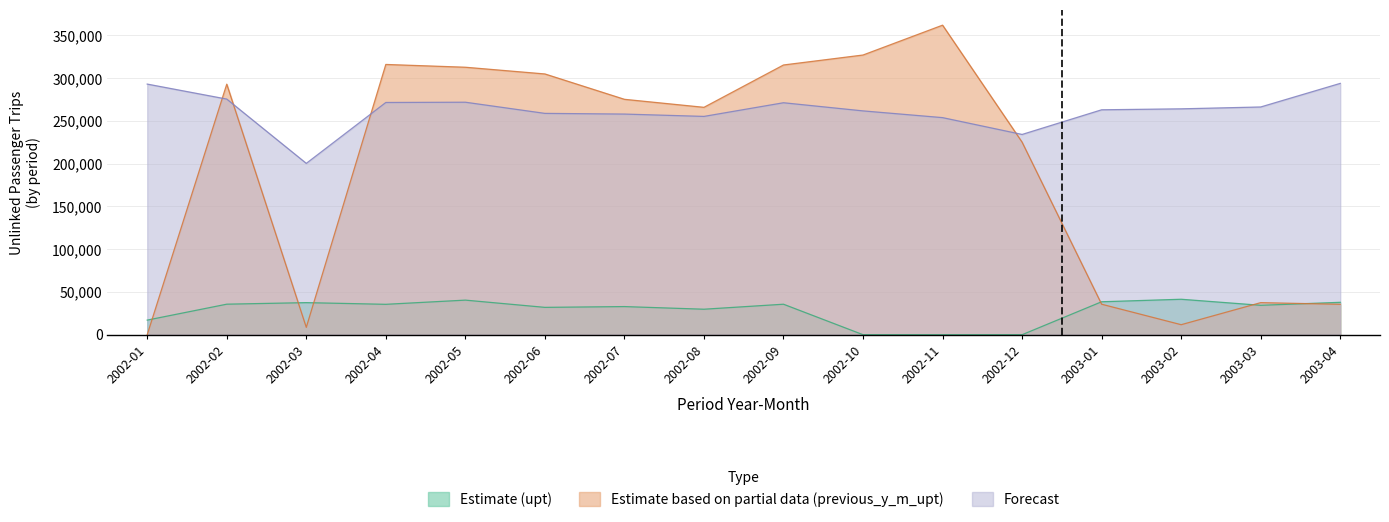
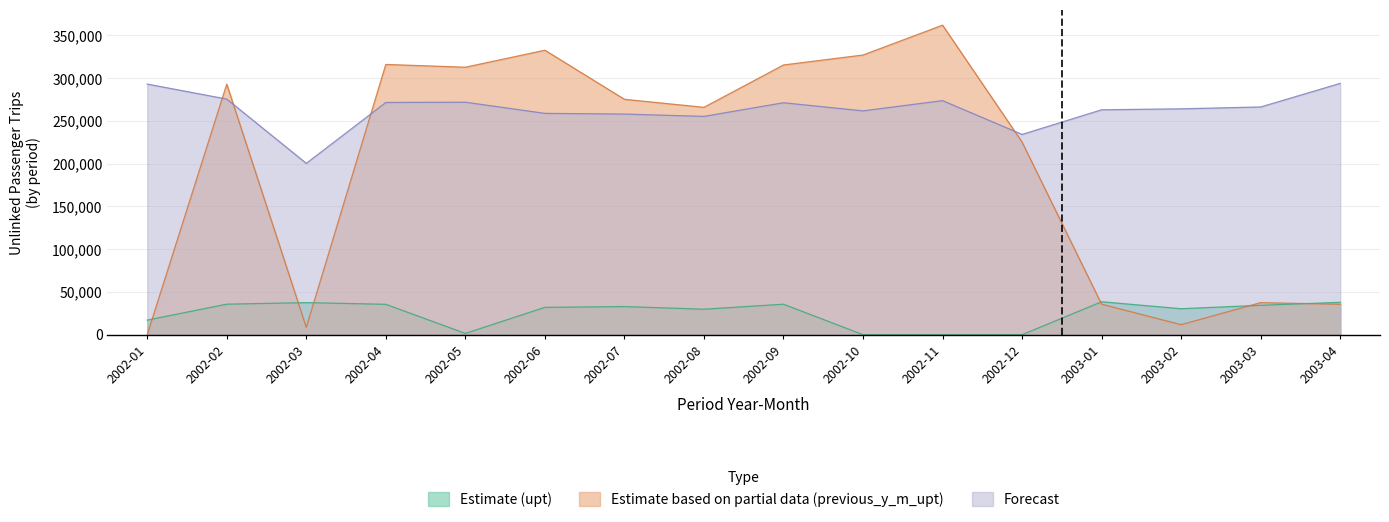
Estimate (upt), 2002-05: 40,000 -> 0
Estimate based on partial data (previous_y_m_upt), 2002-06: 300,000 -> 330,000
Forecast, 2002-11: 250,000 -> 270,000
Estimate (upt), 2003-02: 40,000 -> 30,000
